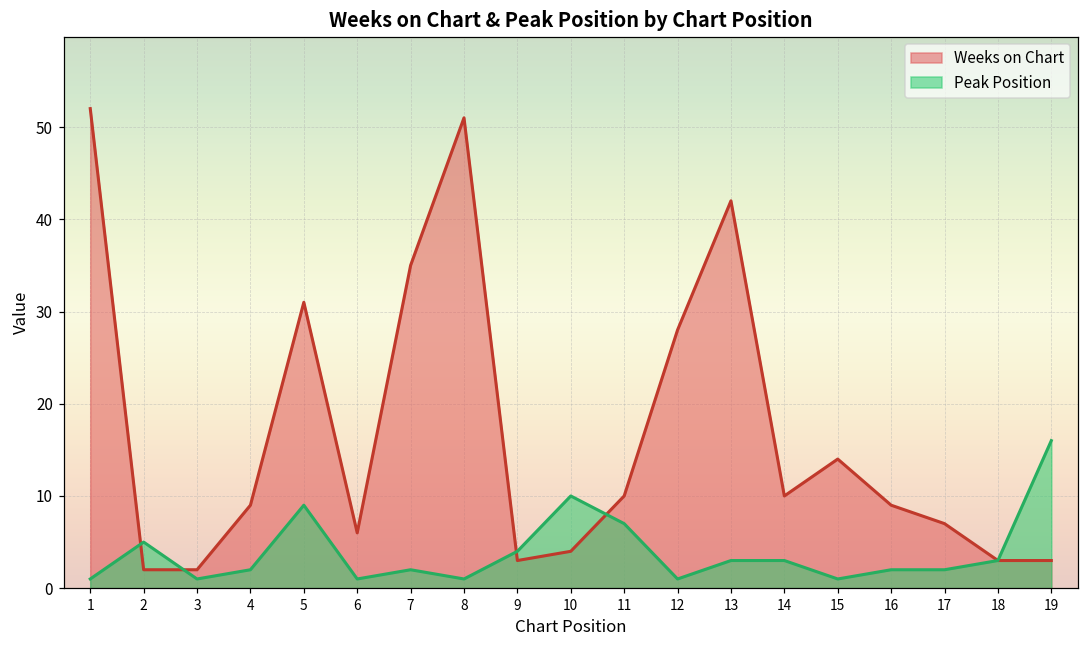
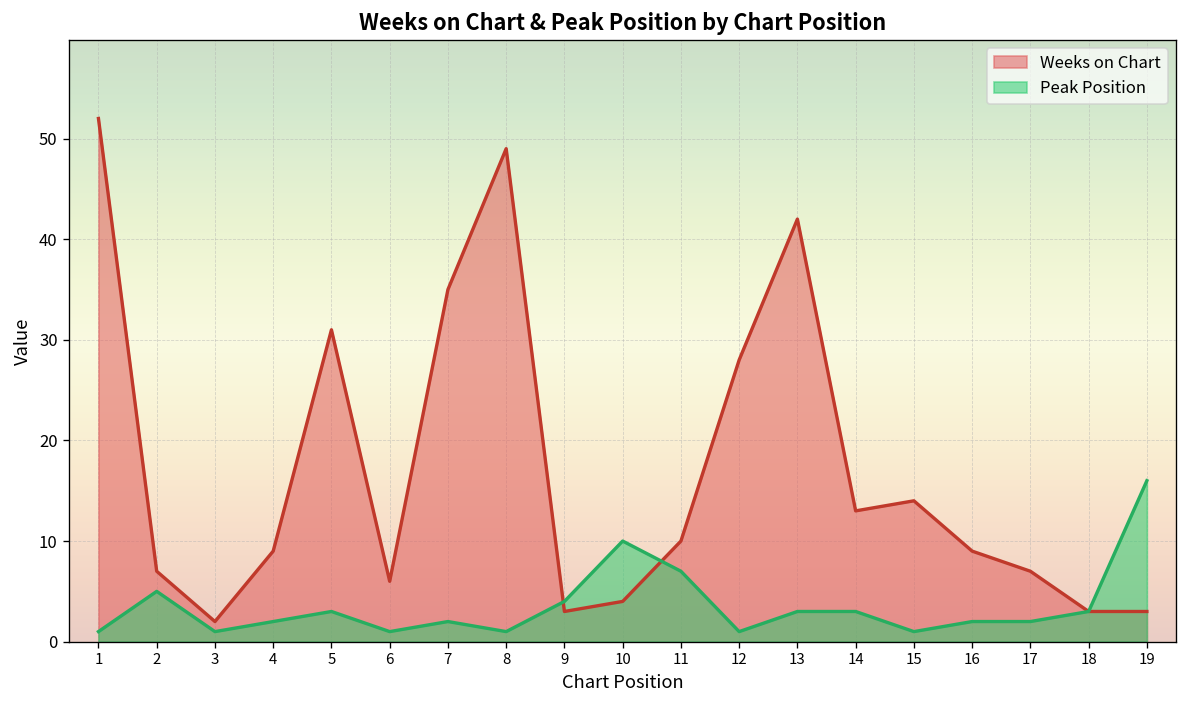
Weeks on Chart, 2: 2 -> 7
Peak Position, 5: 9 -> 3
Weeks on Chart, 8: 51 -> 49
Weeks on Chart, 14: 10 -> 13
